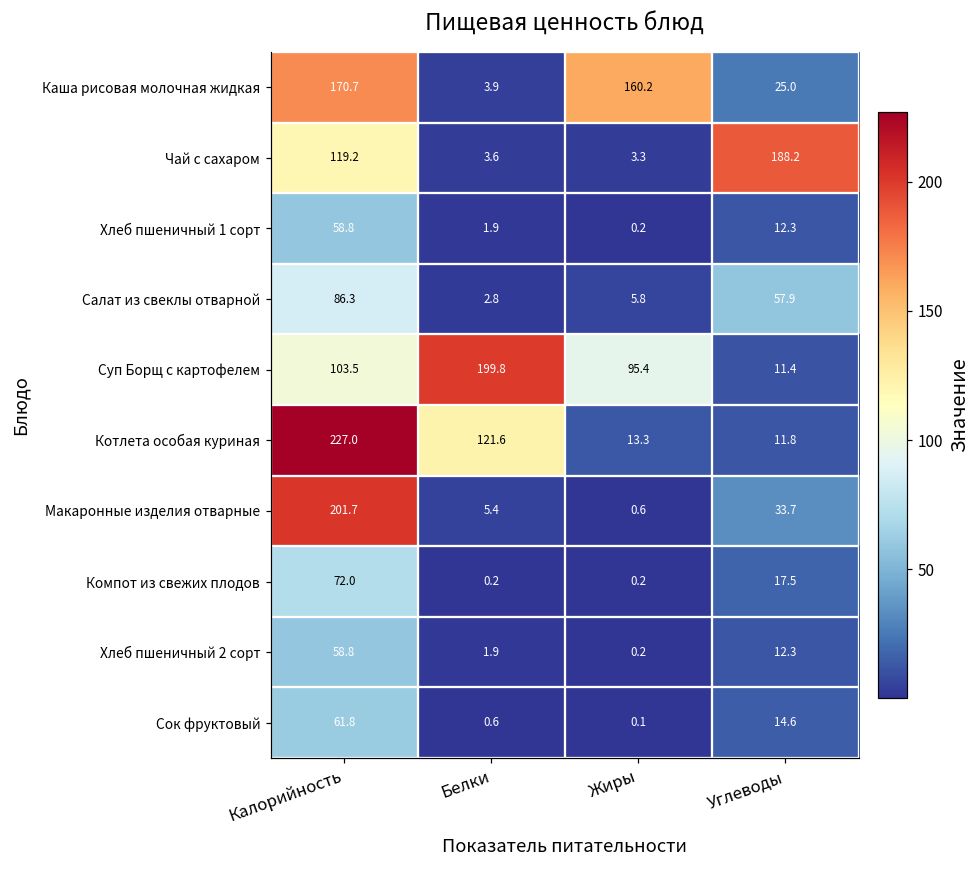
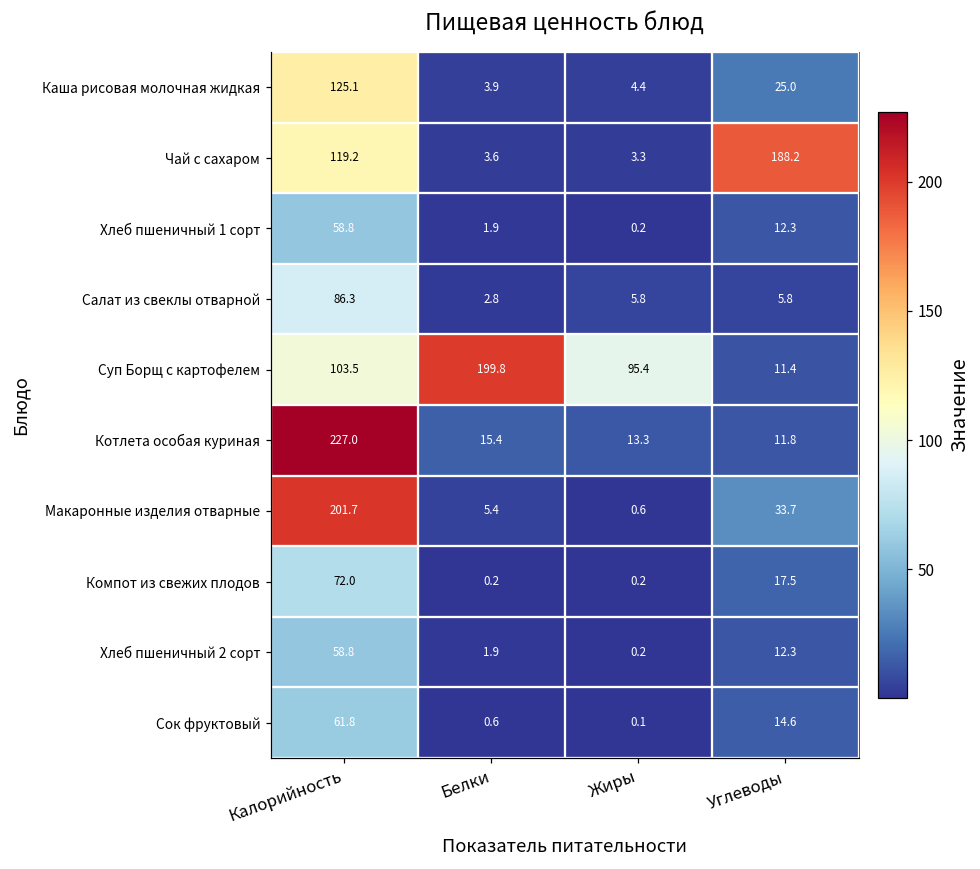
Каша рисовая молочная жидкая, Калорийность: 170.7 -> 125.1
Каша рисовая молочная жидкая, Жиры: 160.2 -> 4.4
Салат из свеклы отварной, Углеводы: 57.9 -> 5.8
Котлета особая куриная, Белки: 121.6 -> 15.4
